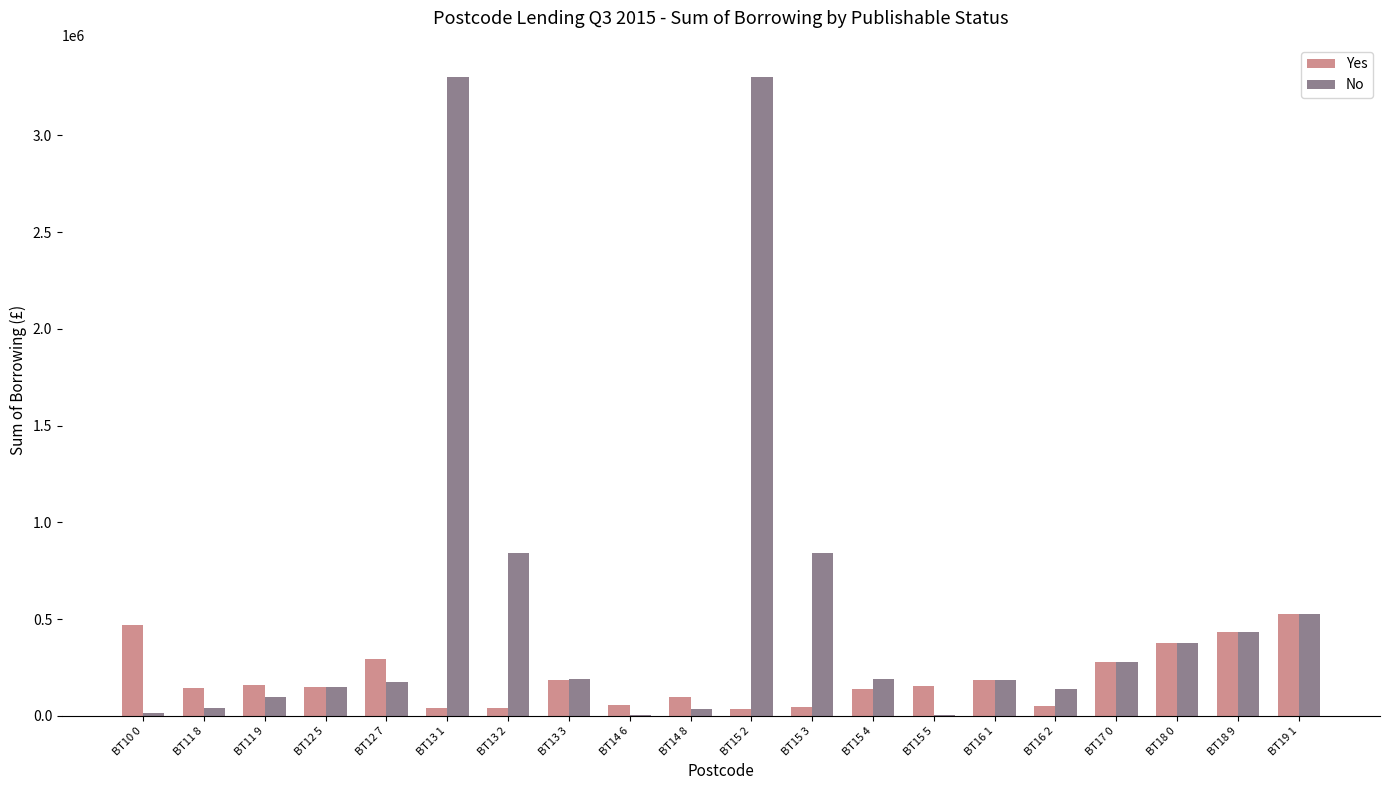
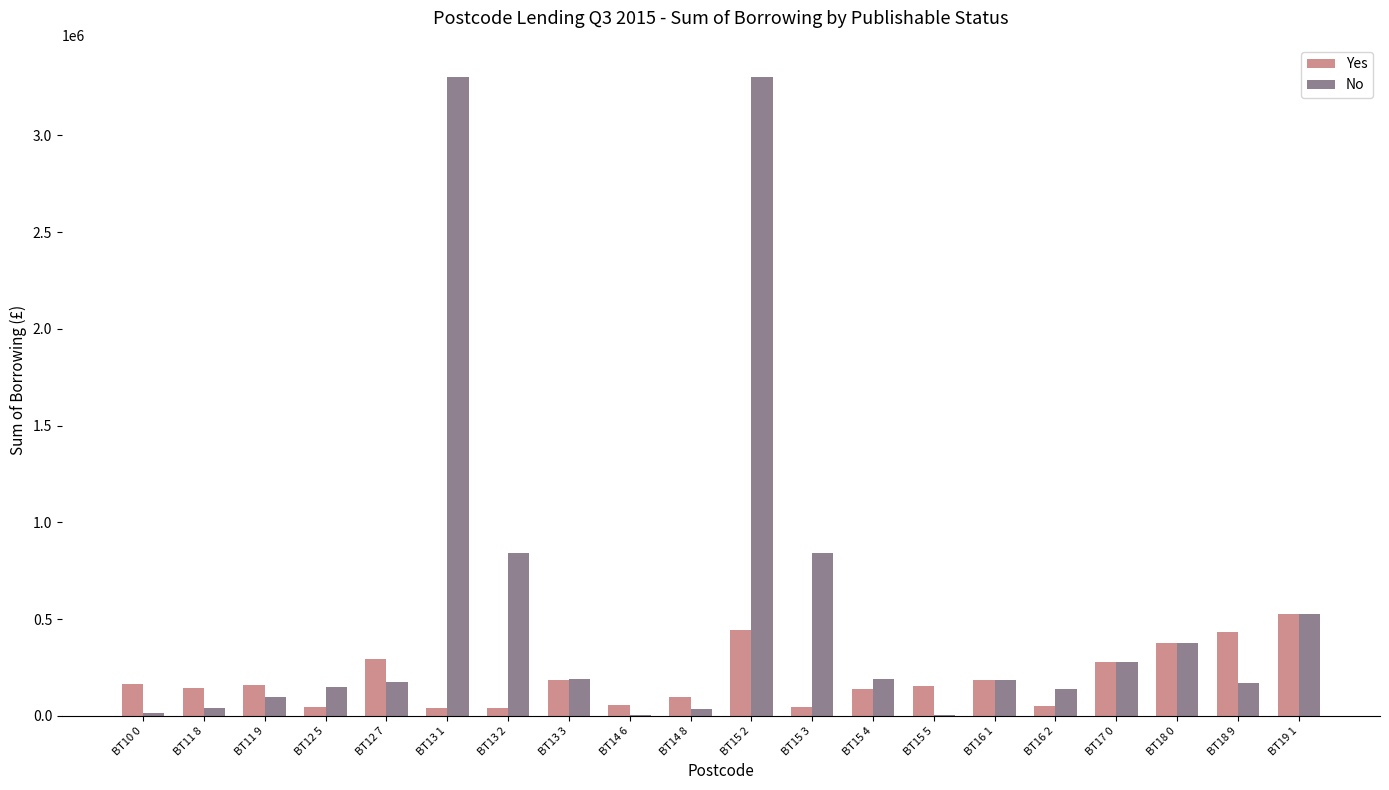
Yes, BT10 0: 470000 -> 170000
Yes, BT12 5: 150000 -> 50000
Yes, BT15 2: 40000 -> 450000
No, BT18 9: 430000 -> 170000
